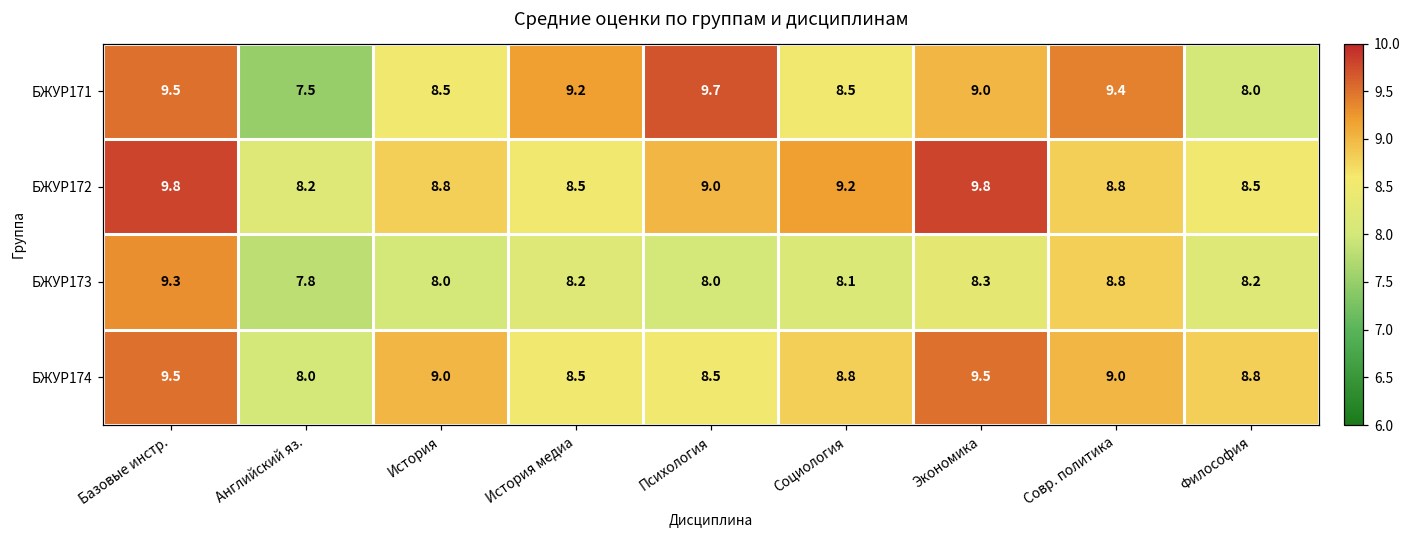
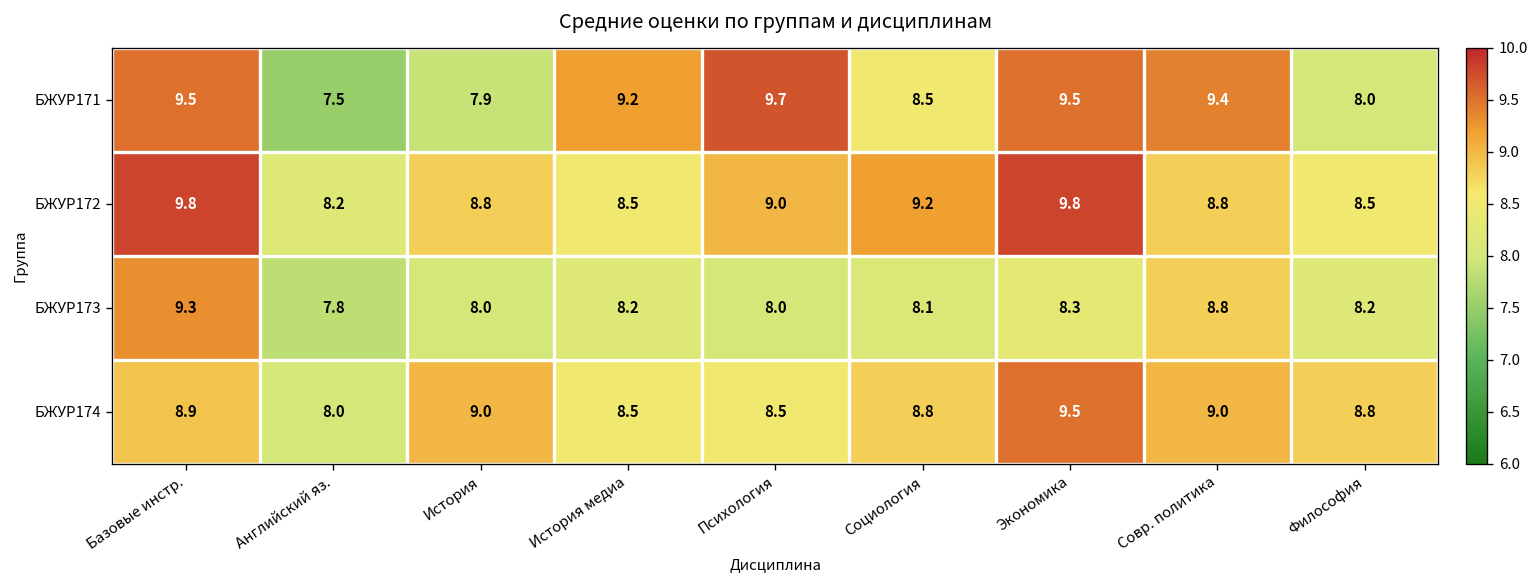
БЖУР171, История: 8.5 -> 7.9
БЖУР171, Экономика: 9.0 -> 9.5
БЖУР174, Базовые инстр.: 9.5 -> 8.9
